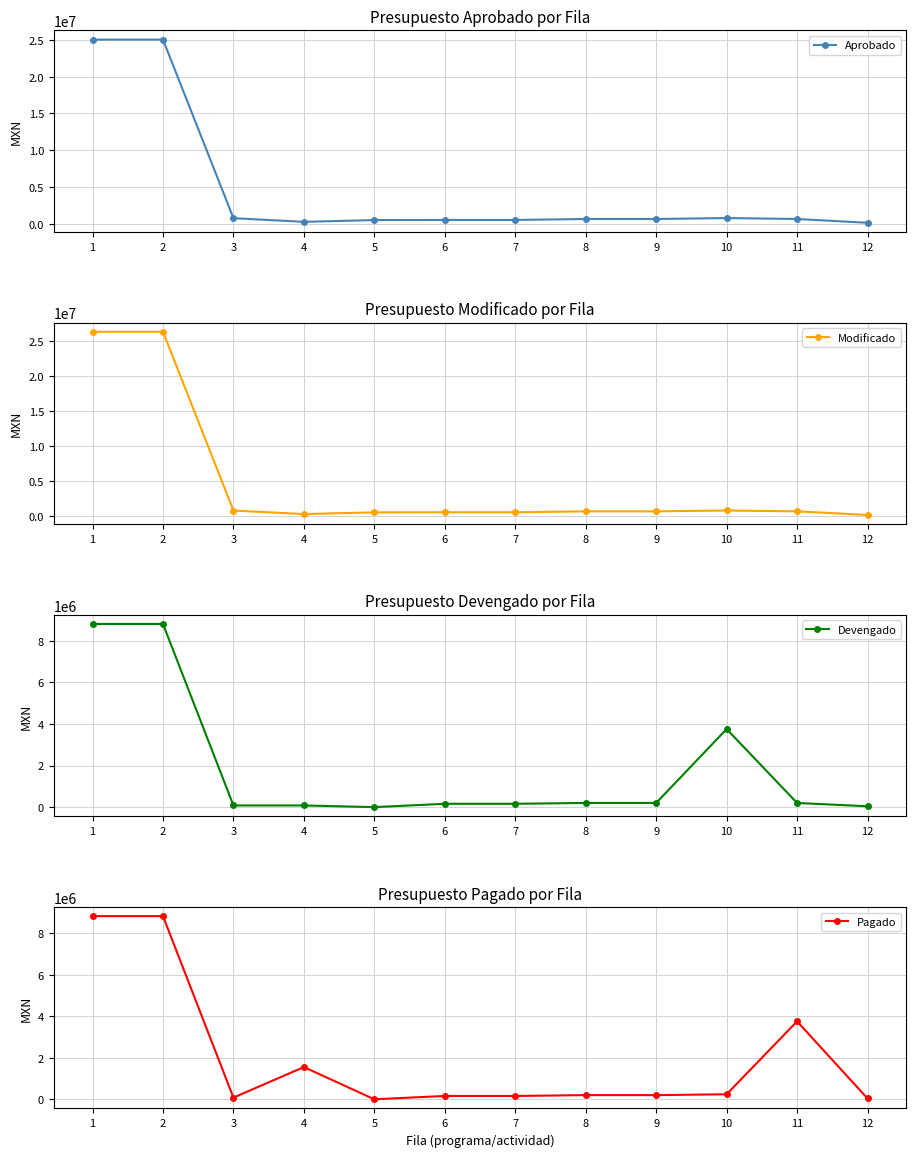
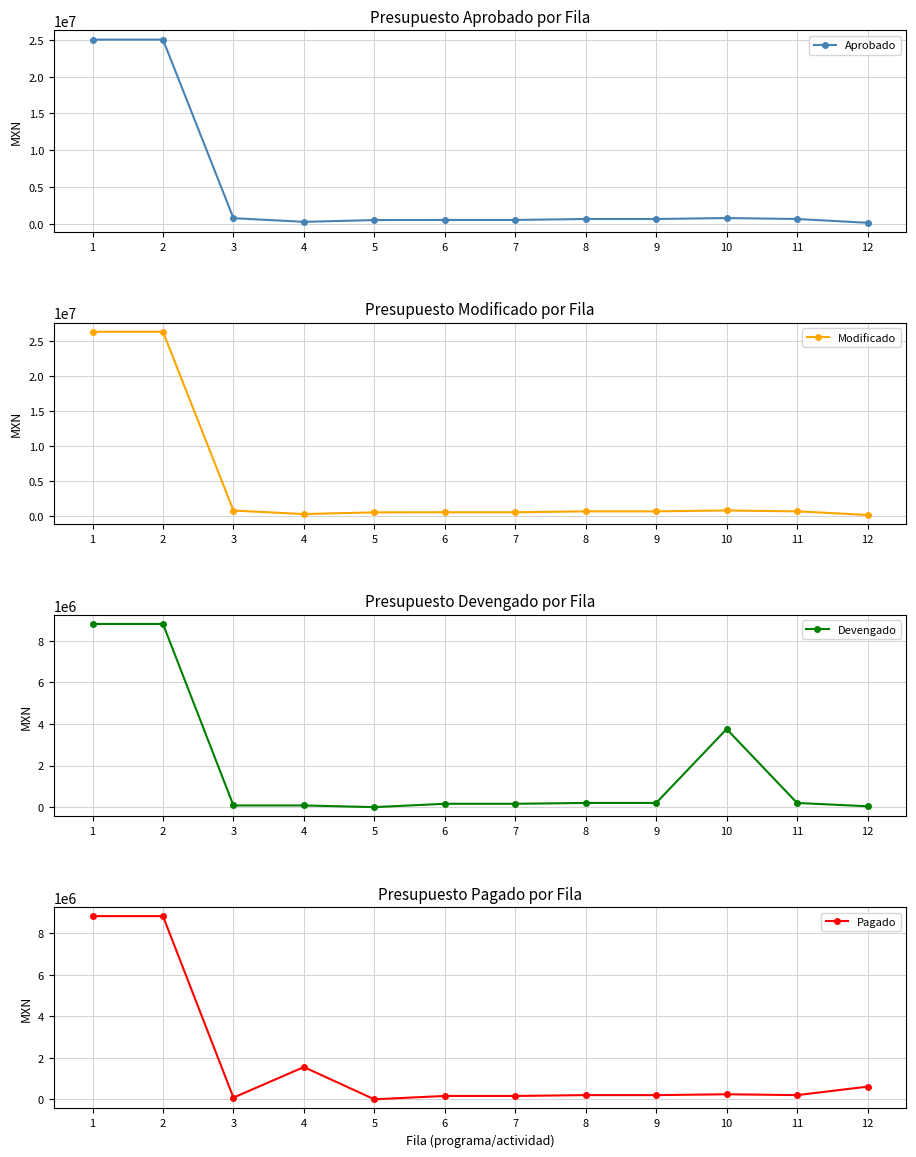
Presupuesto Pagado por Fila, 11: 3800000 -> 200000
Presupuesto Pagado por Fila, 12: 0 -> 600000
